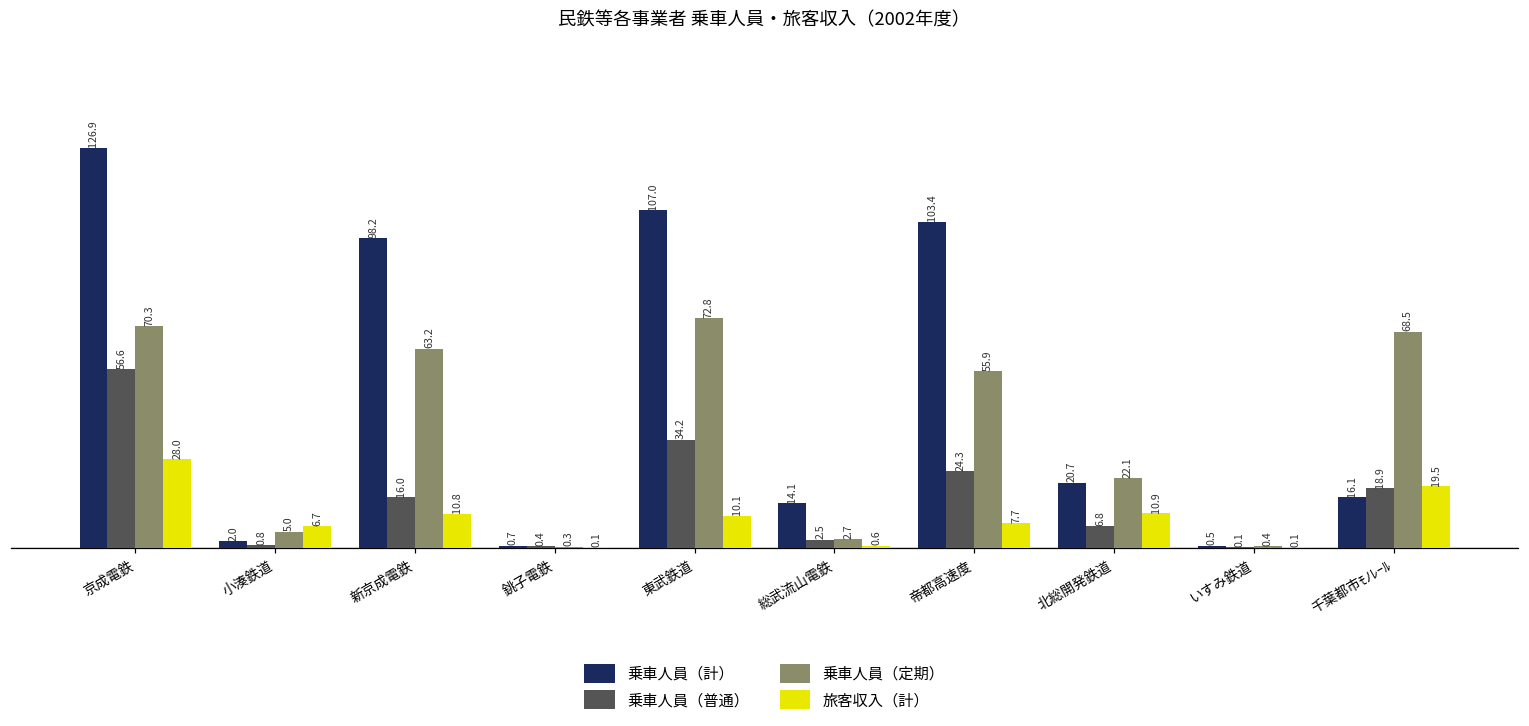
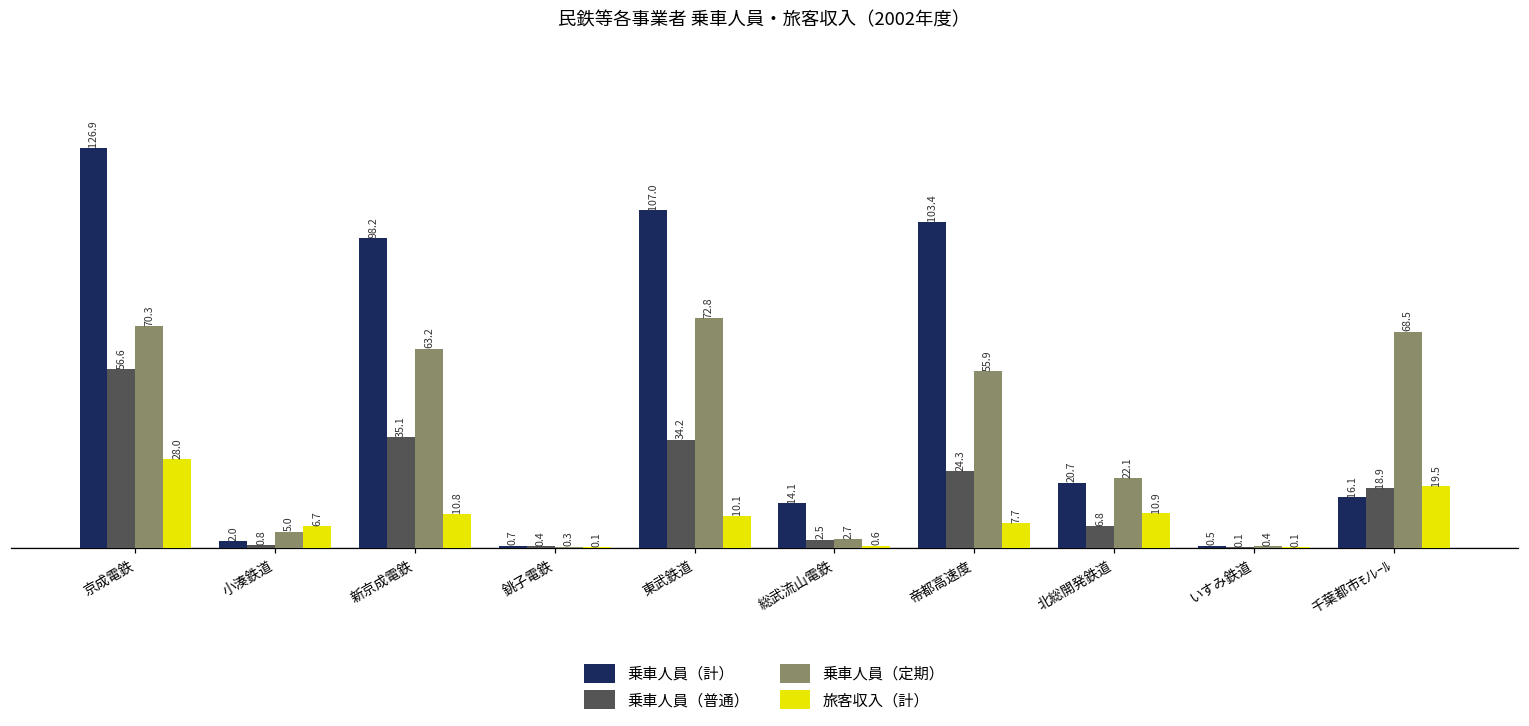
乗車人員（普通）, 新京成電鉄: 16.0 -> 35.1
